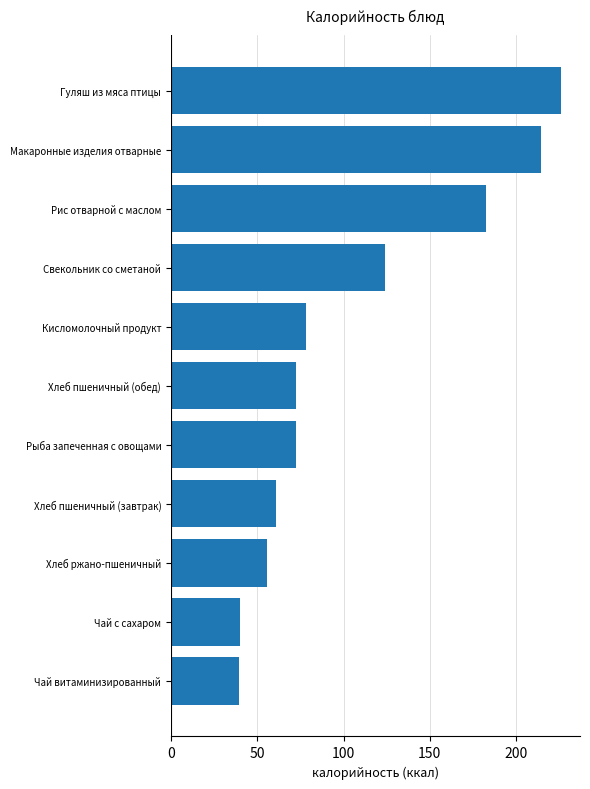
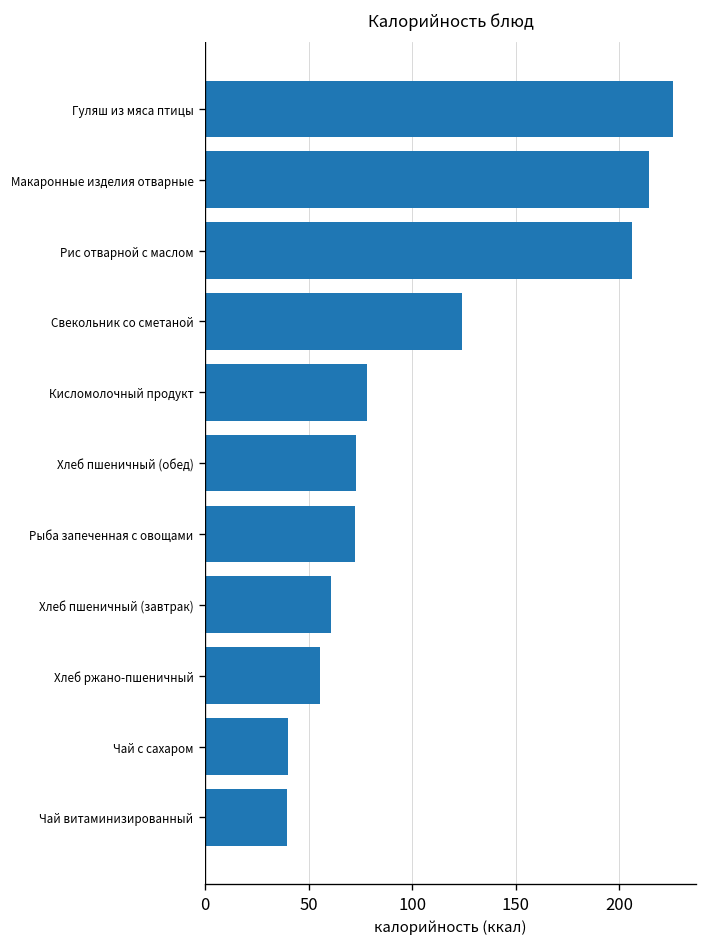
Рис отварной с маслом: 182 -> 206
